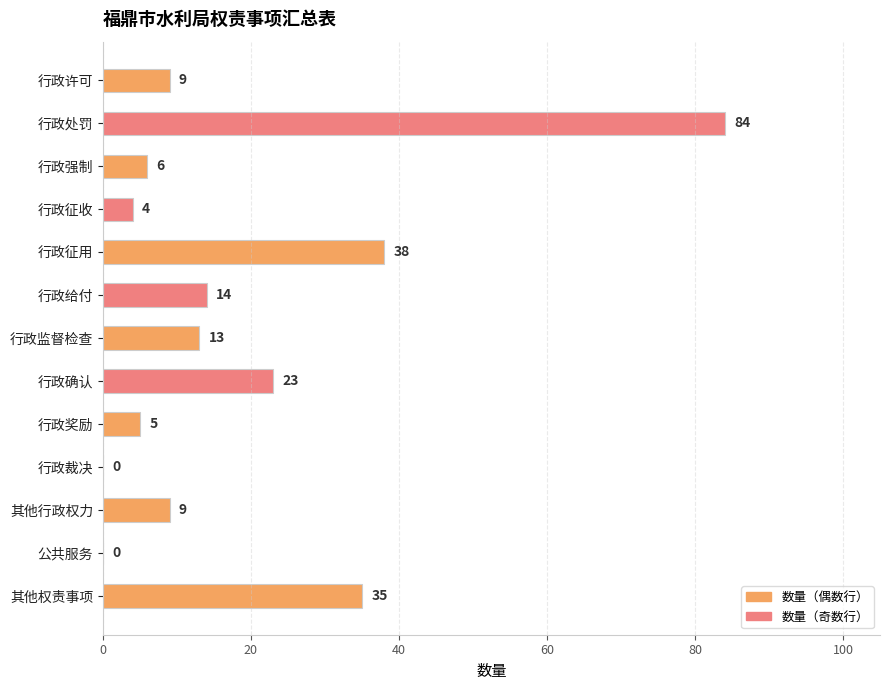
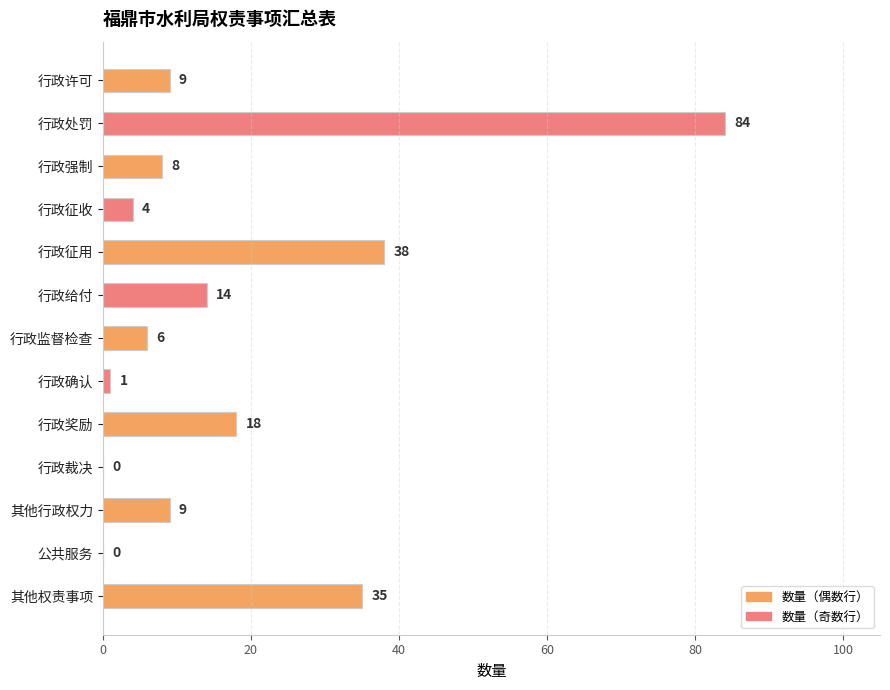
行政强制: 6 -> 8
行政监督检查: 13 -> 6
行政确认: 23 -> 1
行政奖励: 5 -> 18
